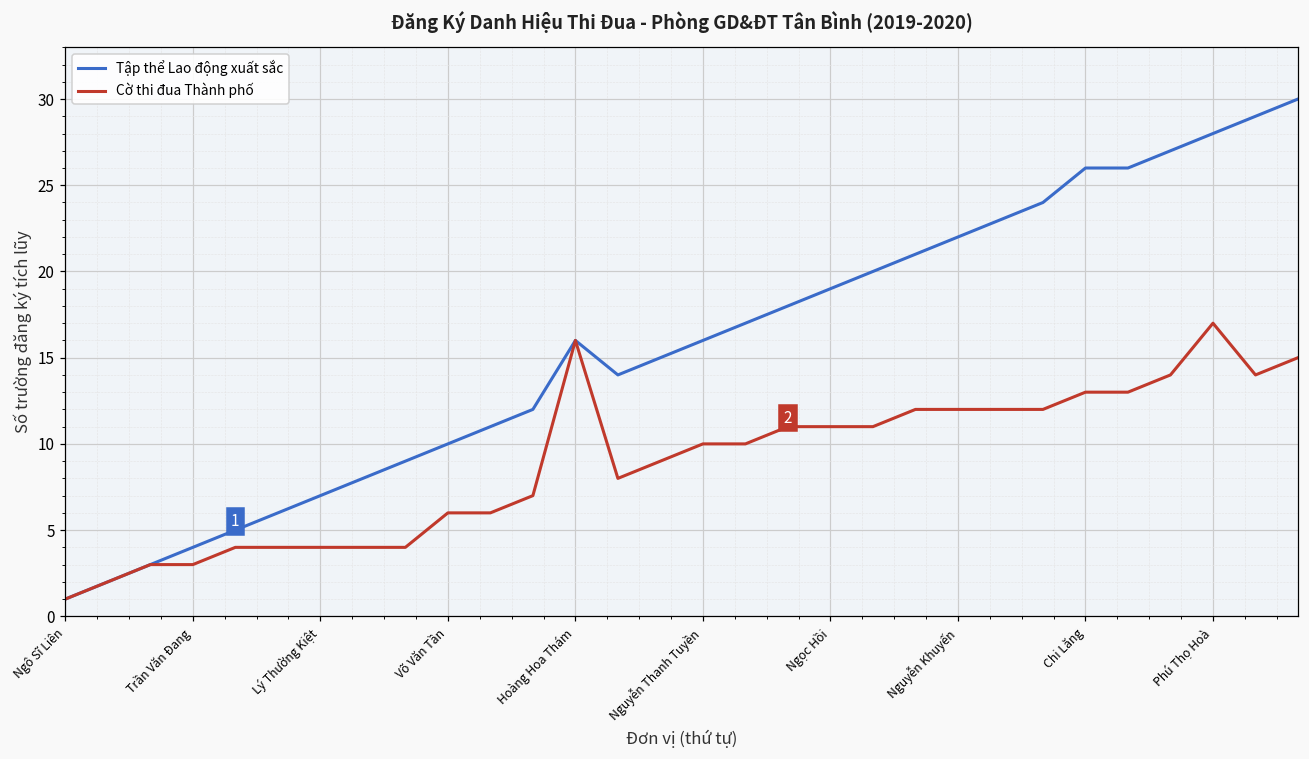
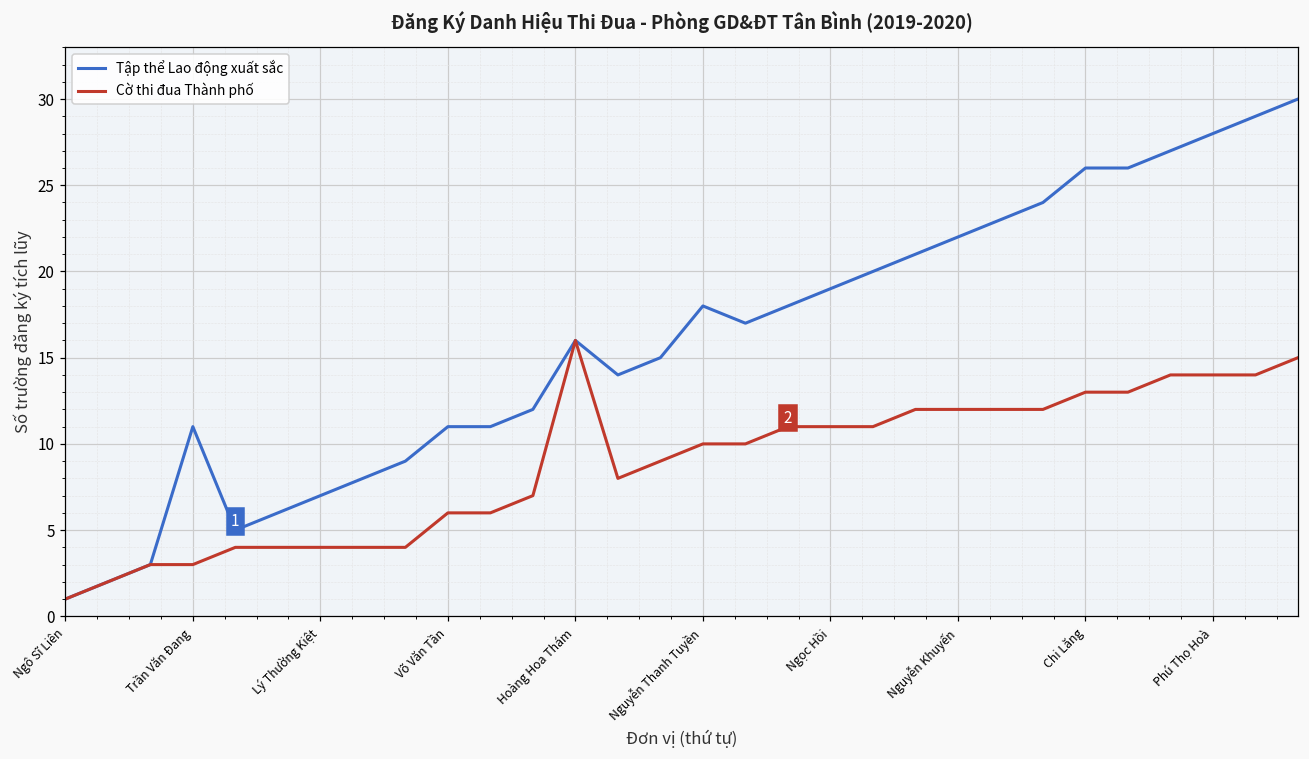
Tập thể Lao động xuất sắc, Trần Văn Đang: 4 -> 11
Tập thể Lao động xuất sắc, Võ Văn Tần: 10 -> 11
Tập thể Lao động xuất sắc, Nguyễn Thanh Tuyền: 16 -> 18
Cờ thi đua Thành phố, Phú Thọ Hoà: 17 -> 14
